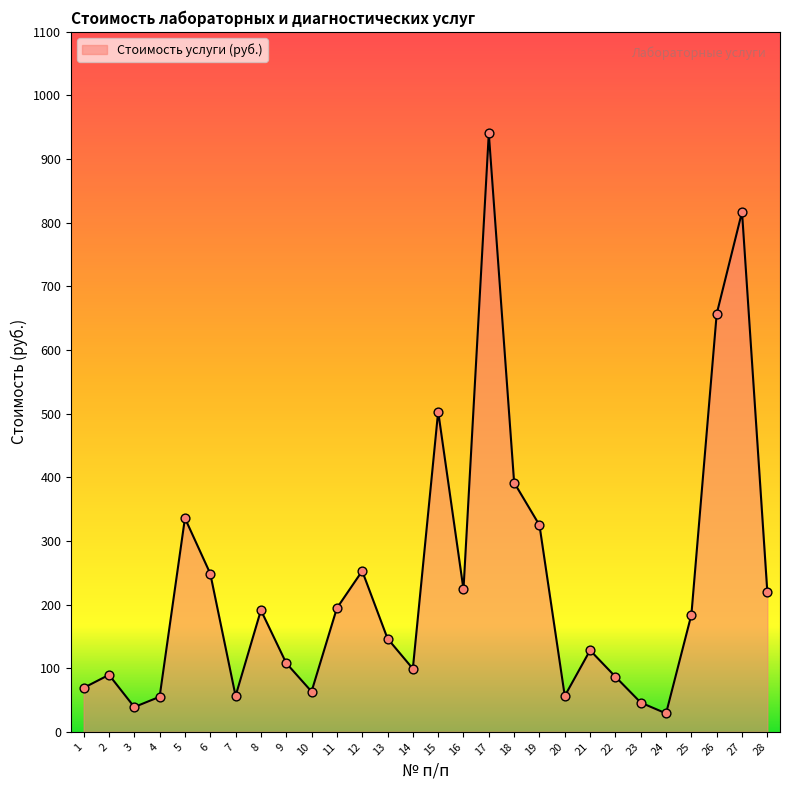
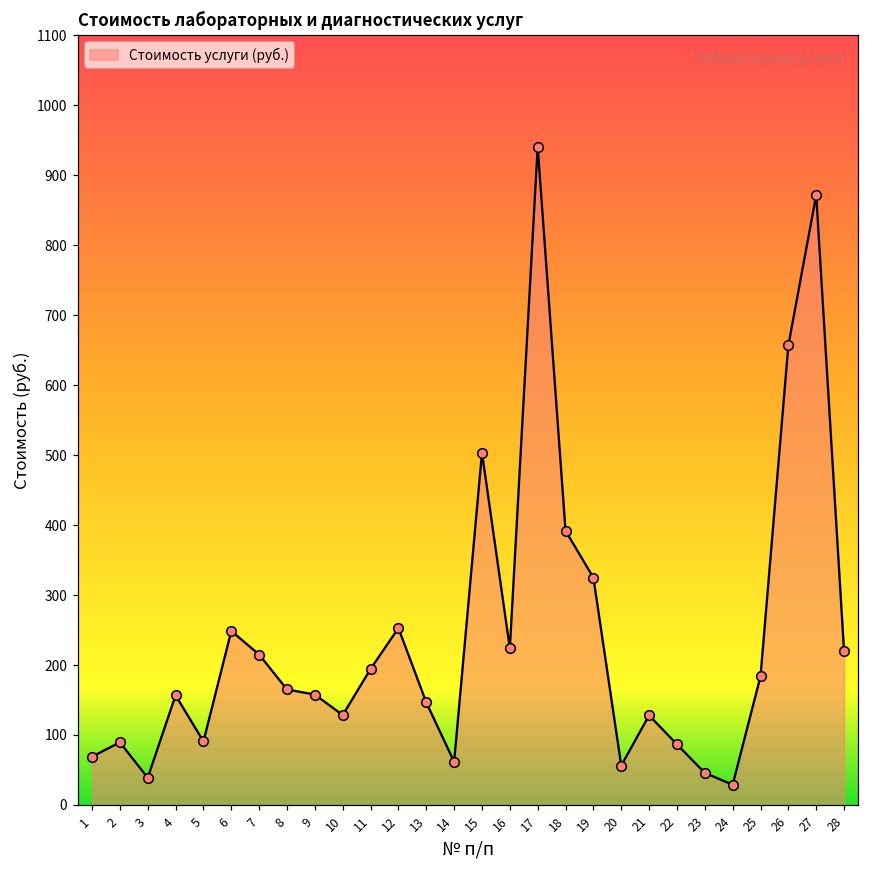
4: 60 -> 160
5: 340 -> 90
7: 60 -> 210
8: 190 -> 170
9: 110 -> 160
10: 60 -> 130
14: 100 -> 60
27: 820 -> 870
